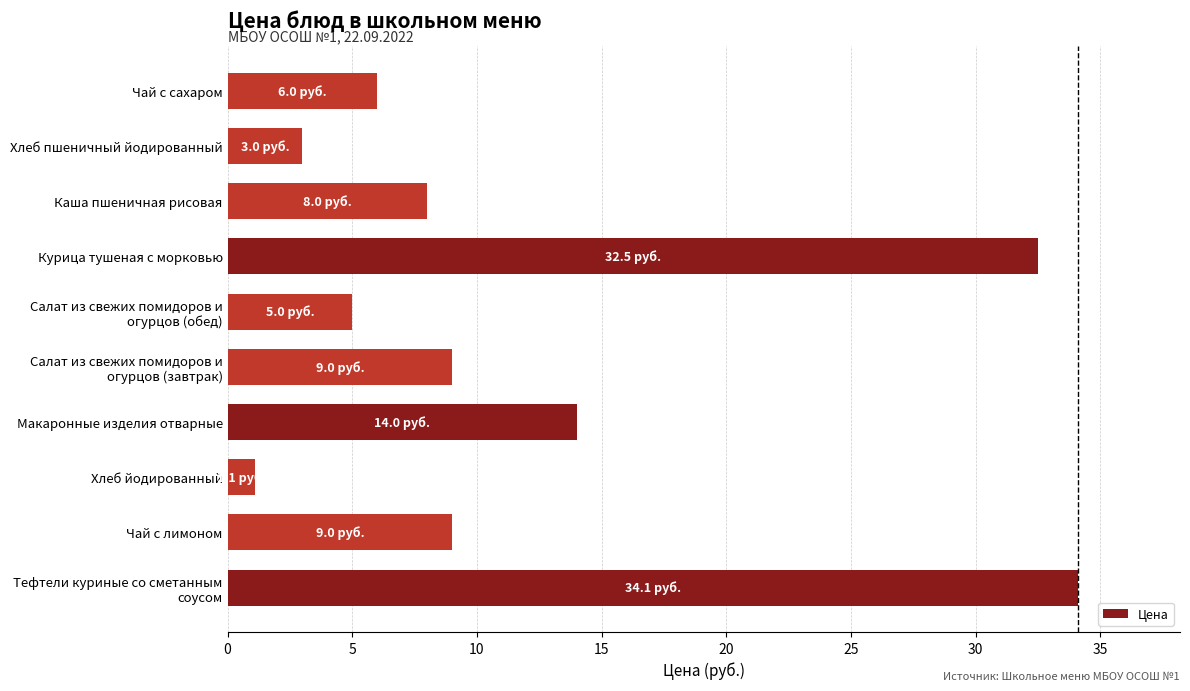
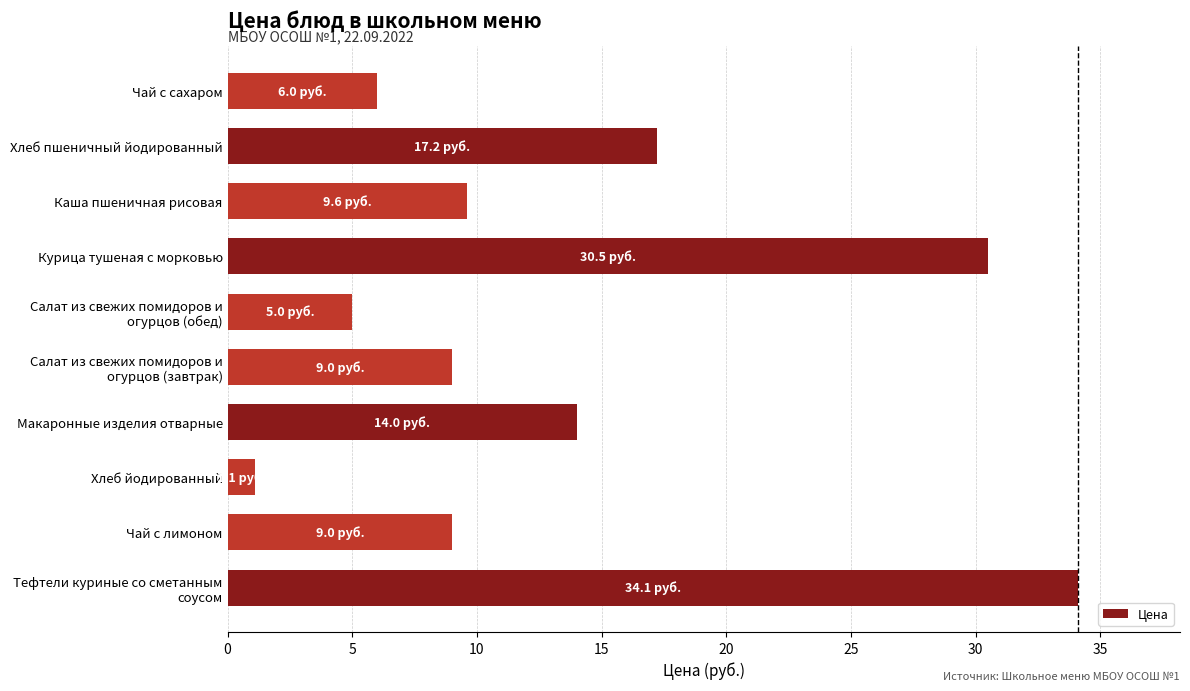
Хлеб пшеничный йодированный: 3.0 -> 17.2
Каша пшеничная рисовая: 8.0 -> 9.6
Курица тушеная с морковью: 32.5 -> 30.5
